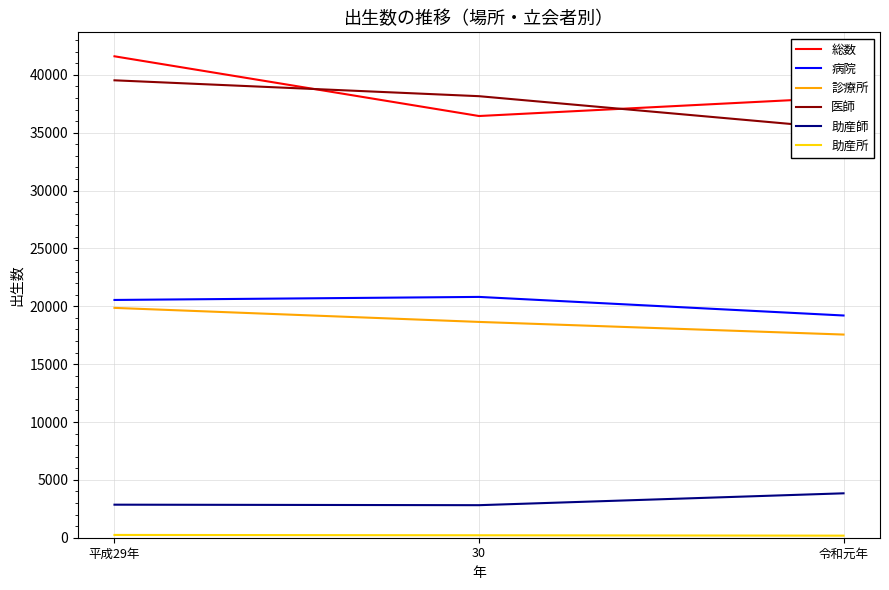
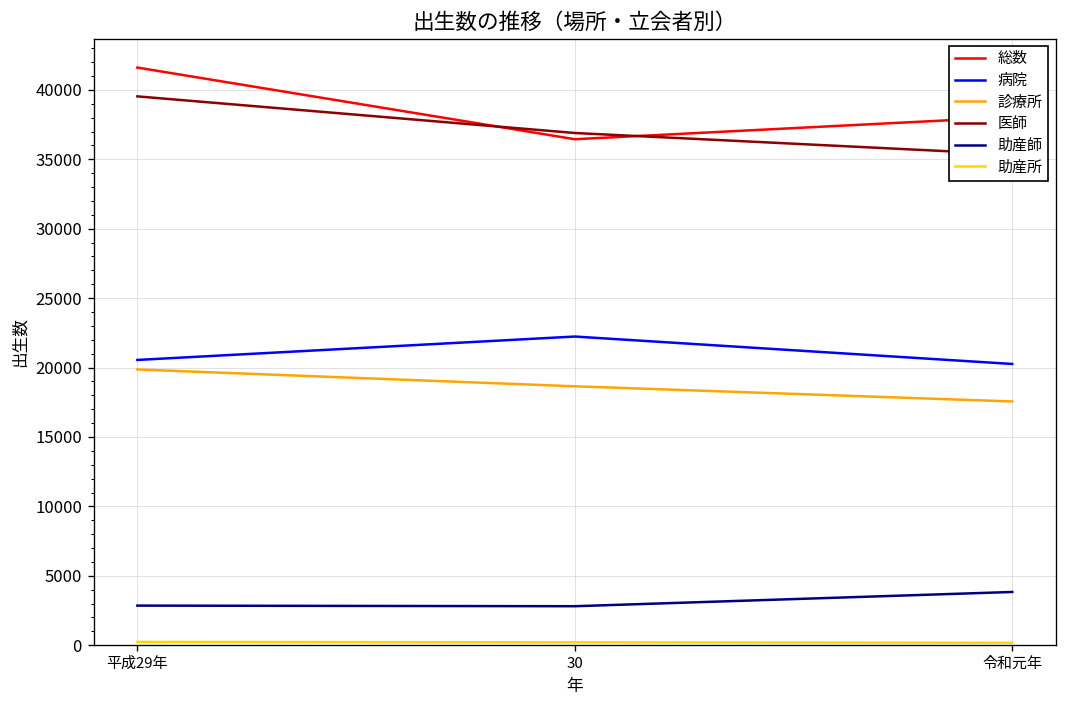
病院, 30: 20800 -> 22200
医師, 30: 38200 -> 36900
病院, 令和元年: 19200 -> 20300
